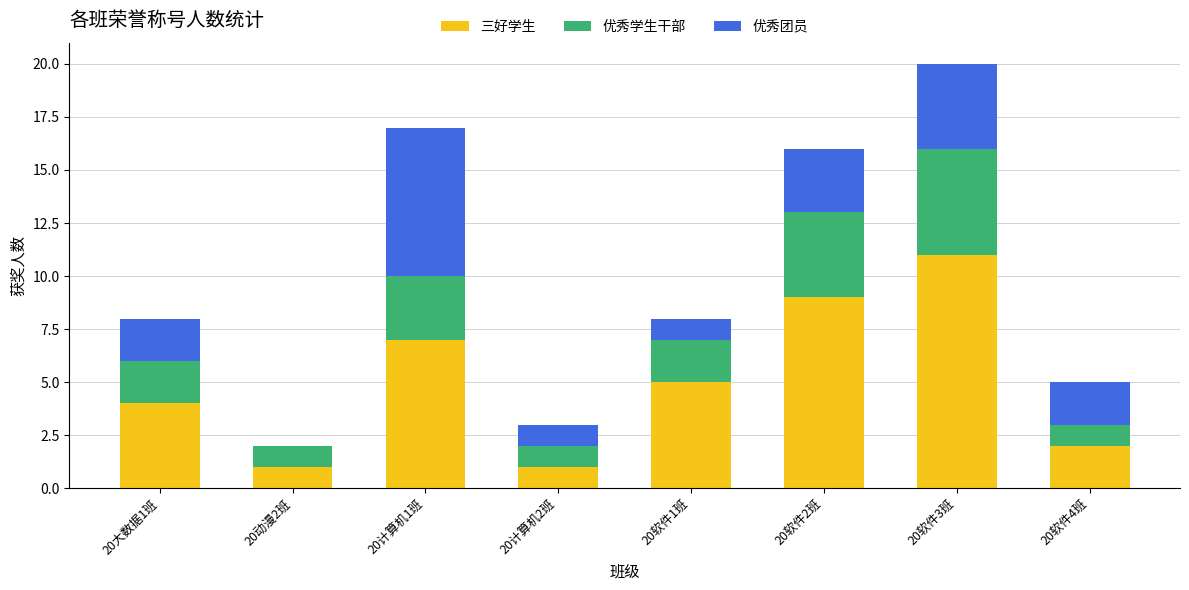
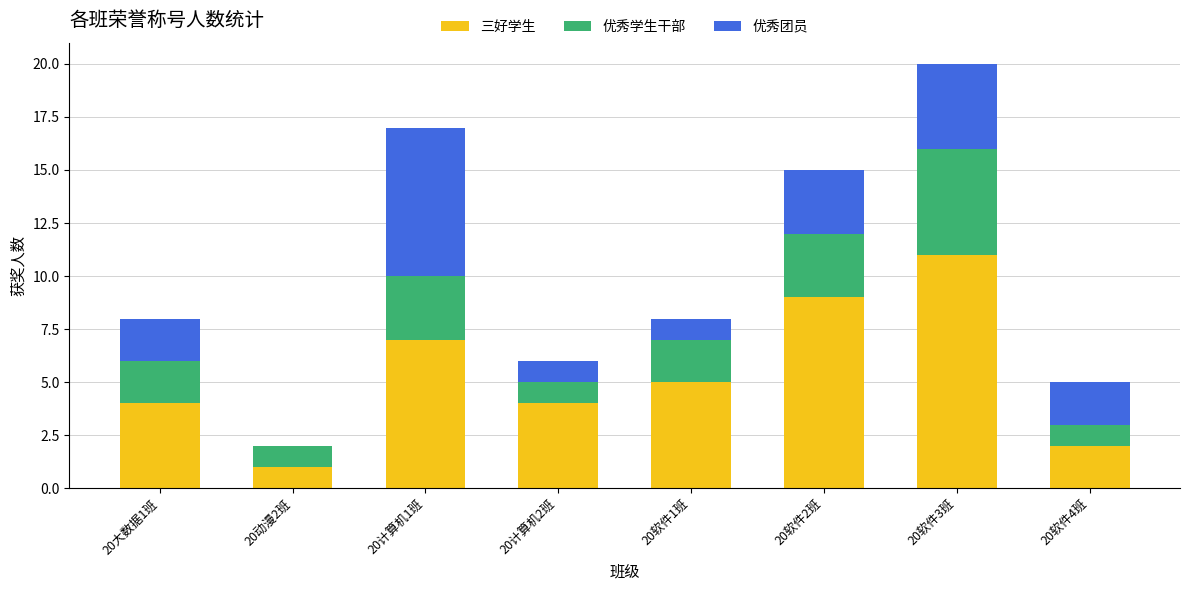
三好学生, 20计算机2班: 1 -> 4
优秀学生干部, 20软件2班: 4 -> 3
